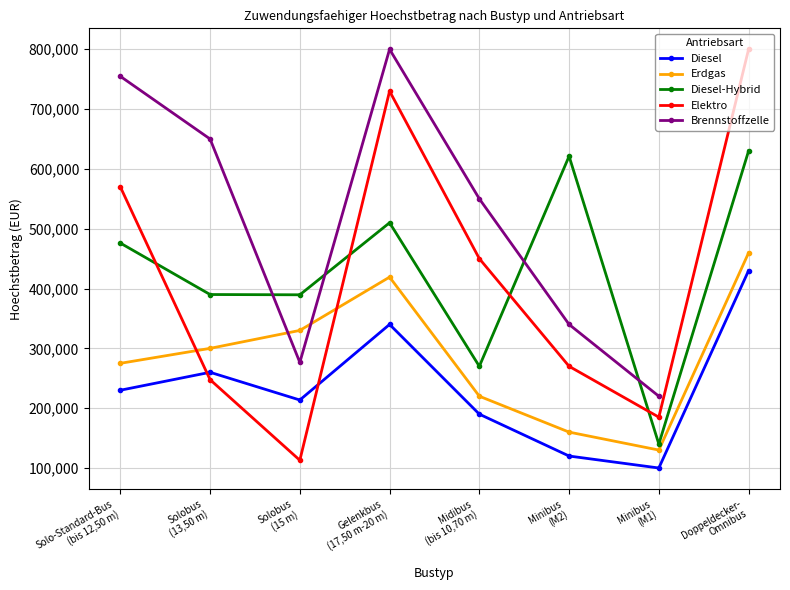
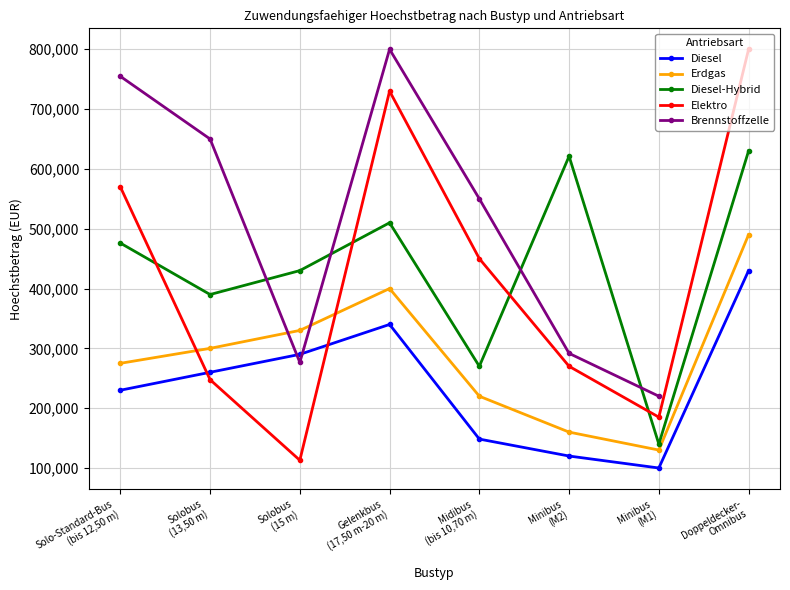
Diesel, Solobus (15 m): 210,000 -> 290,000
Diesel-Hybrid, Solobus (15 m): 390,000 -> 430,000
Erdgas, Gelenkbus (17,50 m-20 m): 420,000 -> 400,000
Diesel, Midibus (bis 10,70 m): 190,000 -> 150,000
Brennstoffzelle, Minibus (M2): 340,000 -> 290,000
Erdgas, Doppeldecker- Omnibus: 460,000 -> 490,000
